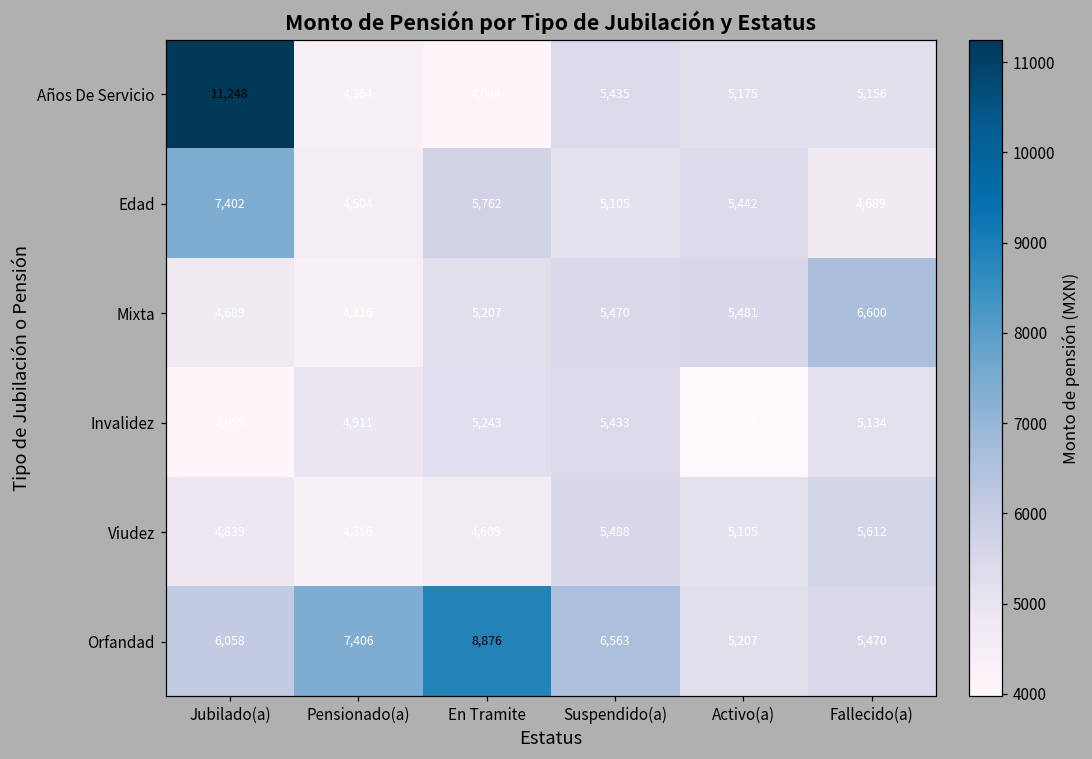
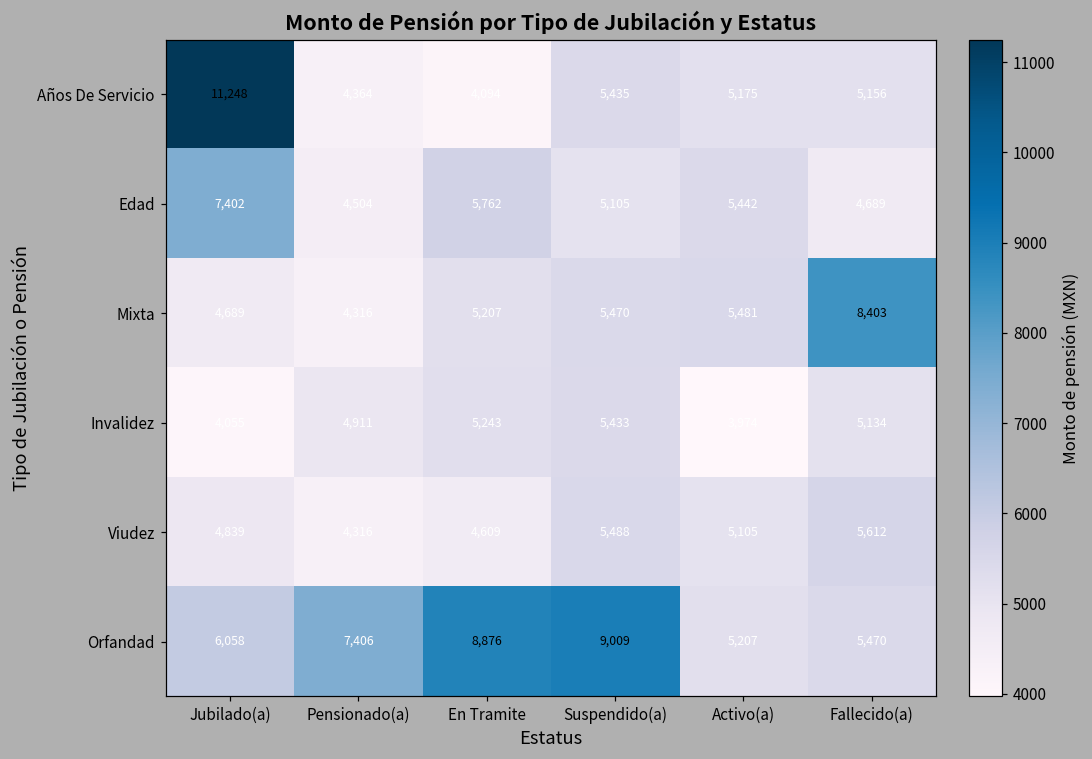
Mixta, Fallecido(a): 6,600 -> 8,403
Orfandad, Suspendido(a): 6,563 -> 9,009
